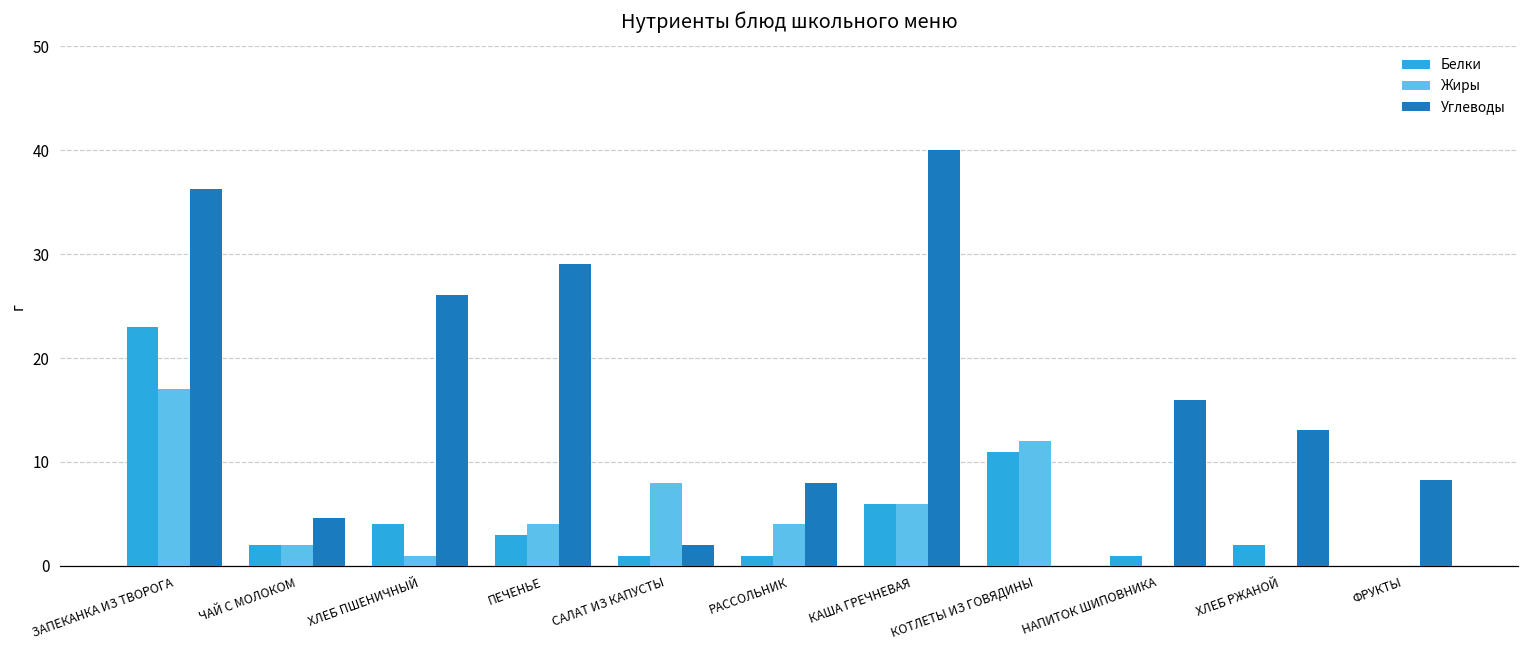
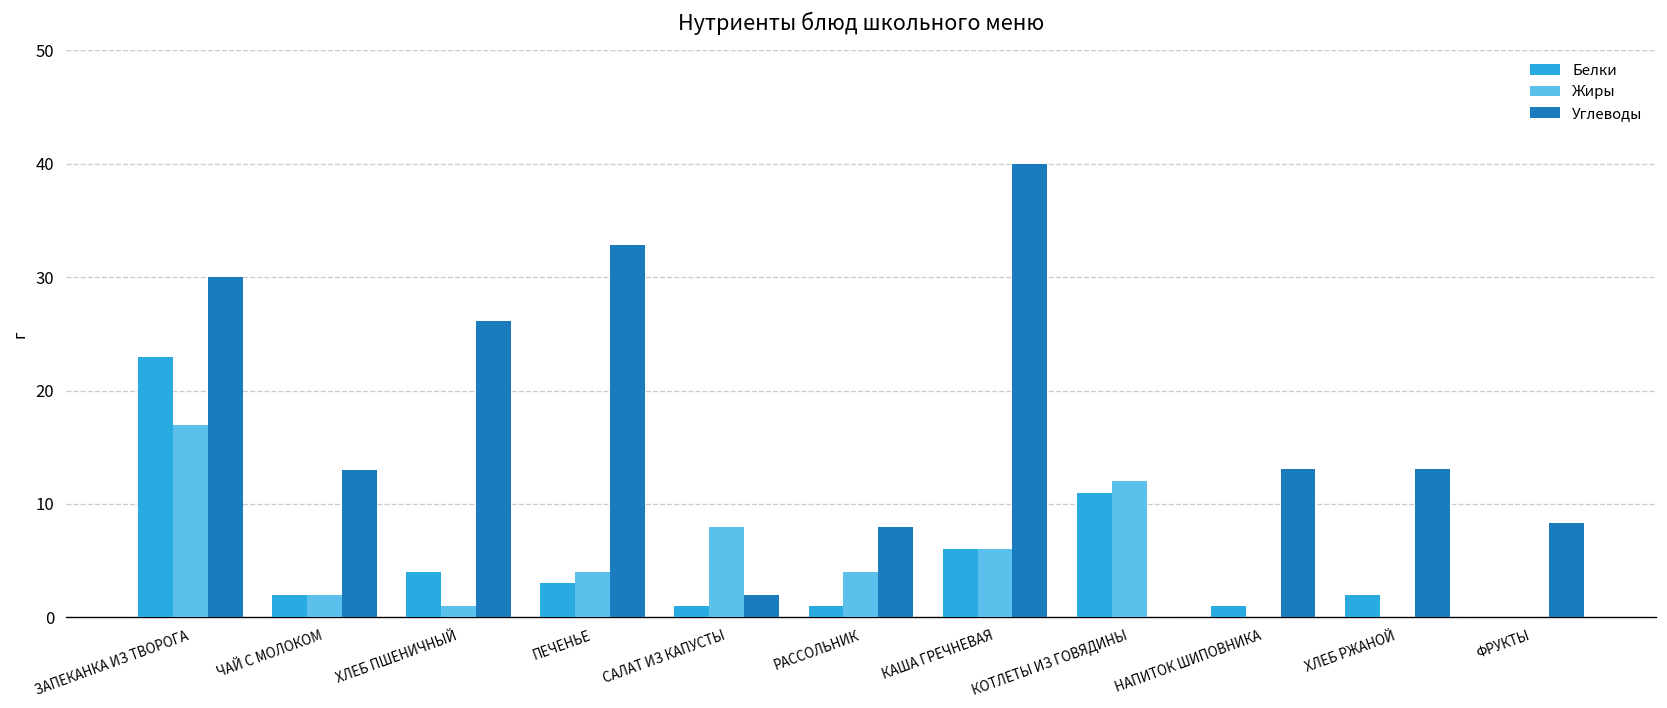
Углеводы, ЗАПЕКАНКА ИЗ ТВОРОГА: 36 -> 30
Углеводы, ЧАЙ С МОЛОКОМ: 5 -> 13
Углеводы, ПЕЧЕНЬЕ: 29 -> 33
Углеводы, НАПИТОК ШИПОВНИКА: 16 -> 13
